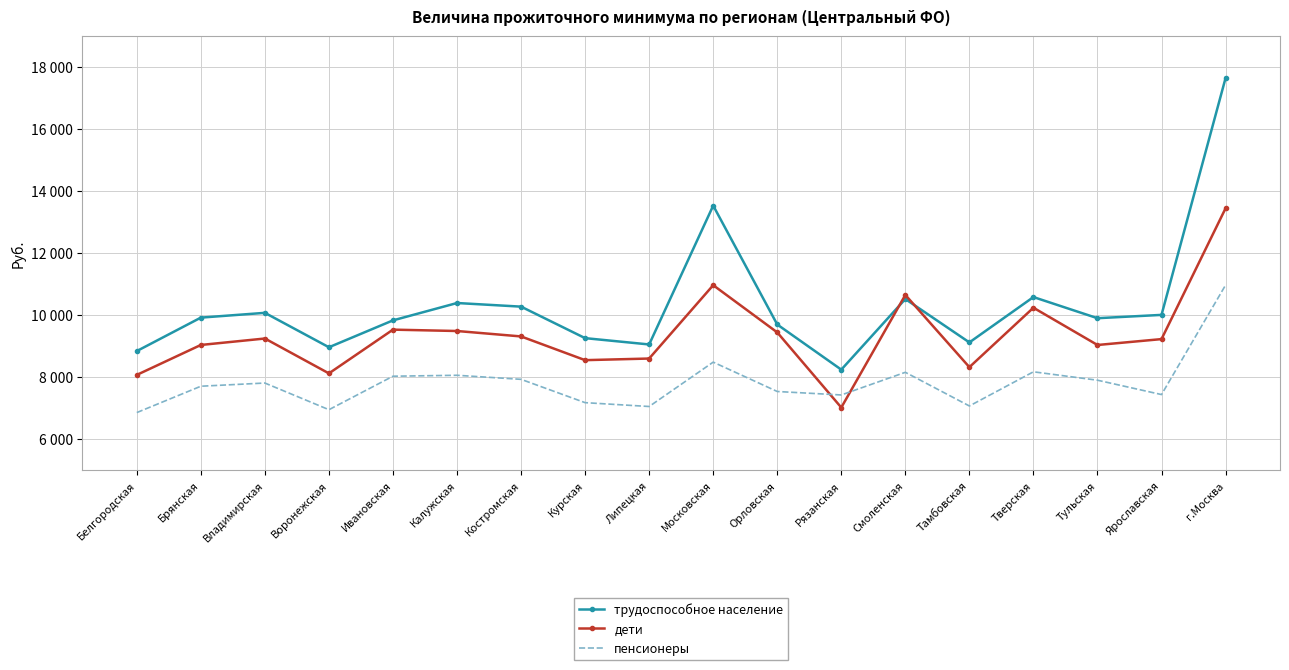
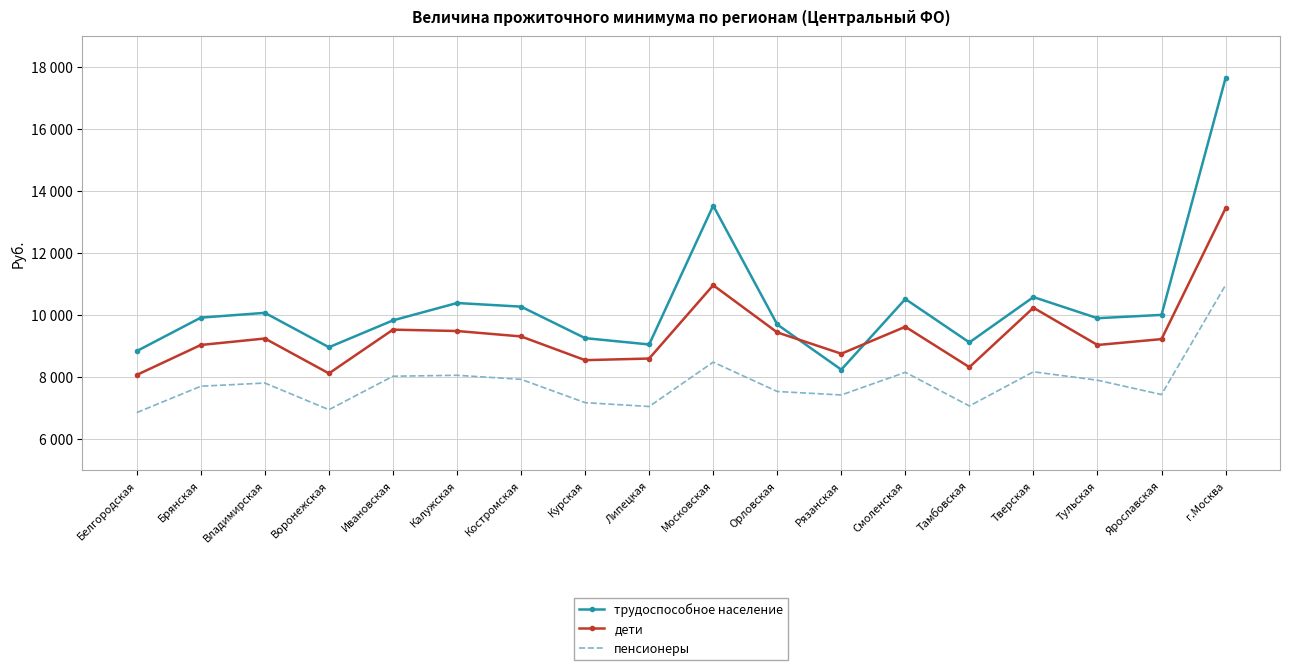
дети, Рязанская: 7000 -> 8800
дети, Смоленская: 10600 -> 9600
